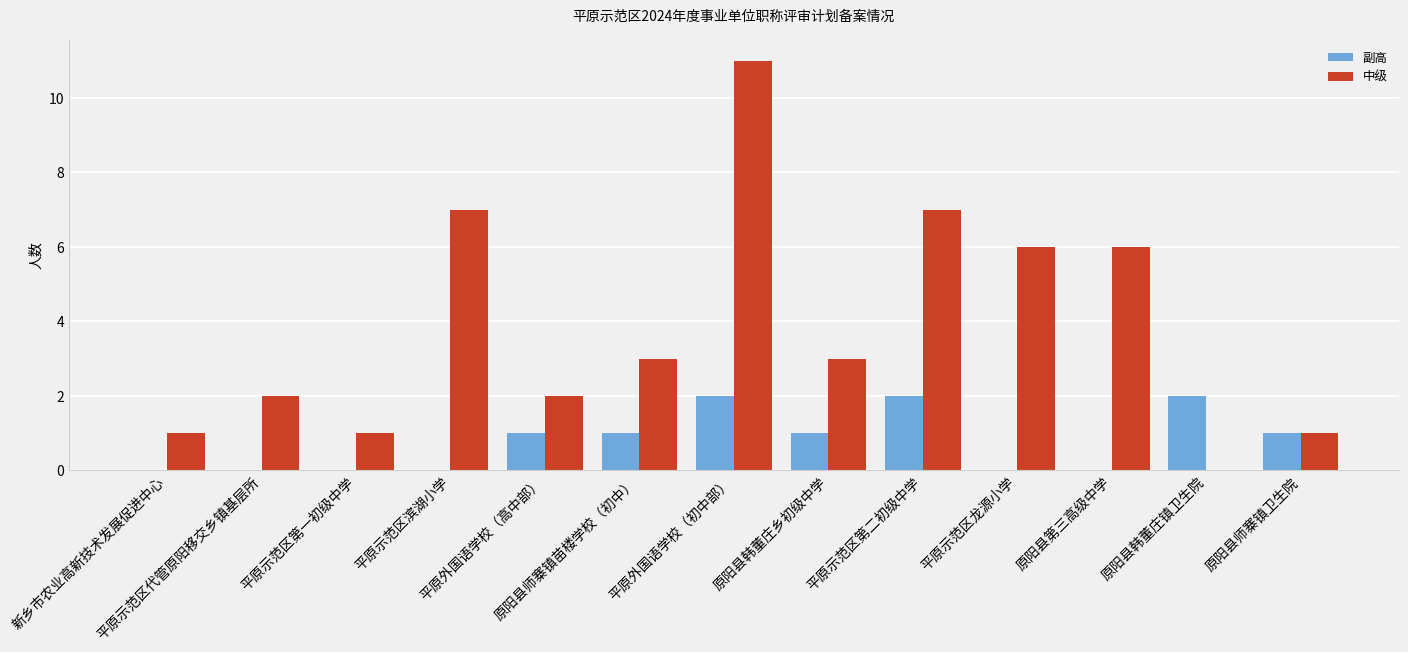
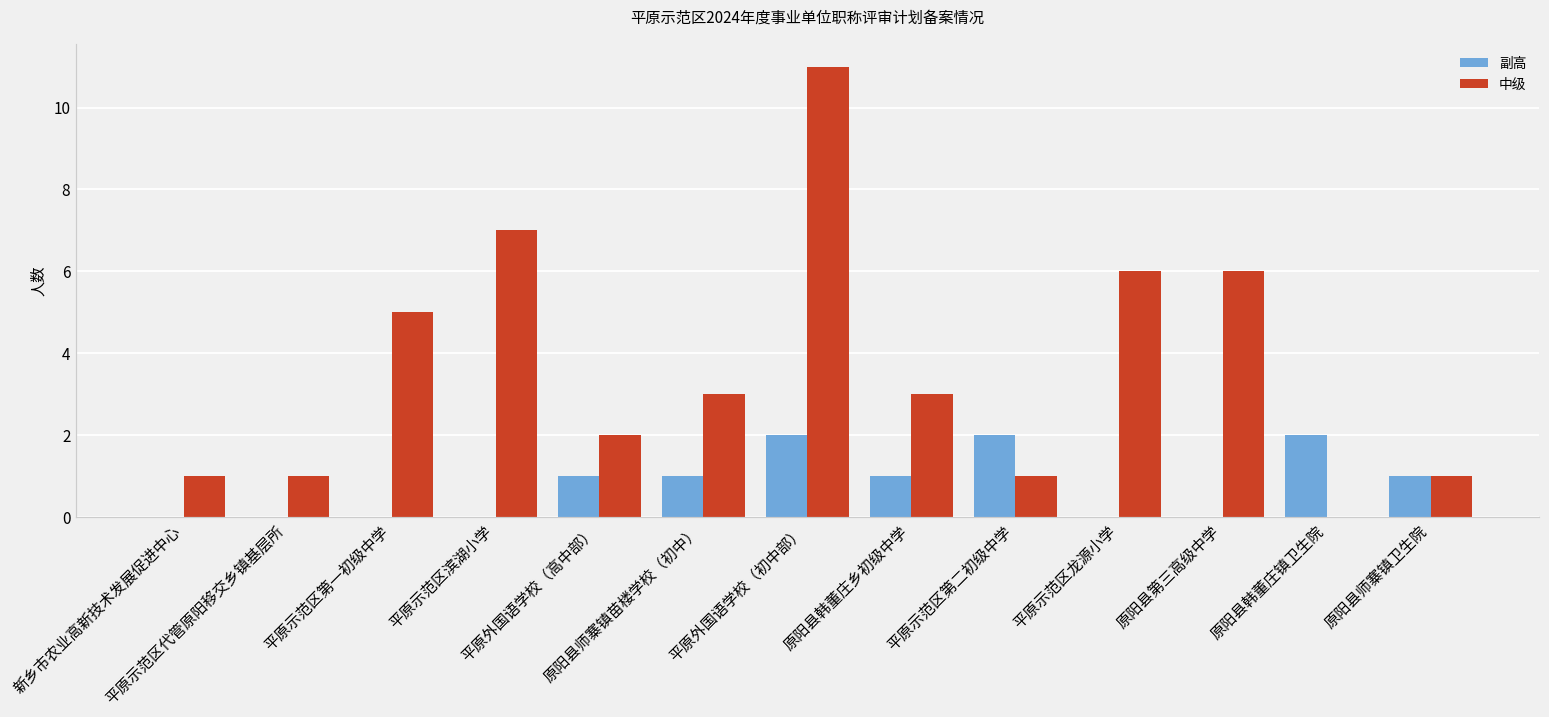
中级, 平原示范区代管原阳移交乡镇基层所: 2 -> 1
中级, 平原示范区第一初级中学: 1 -> 5
中级, 平原示范区第二初级中学: 7 -> 1
